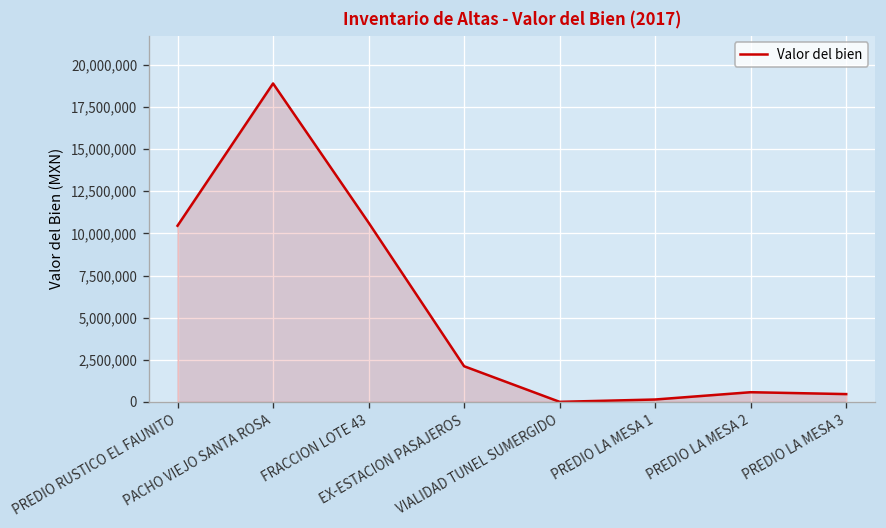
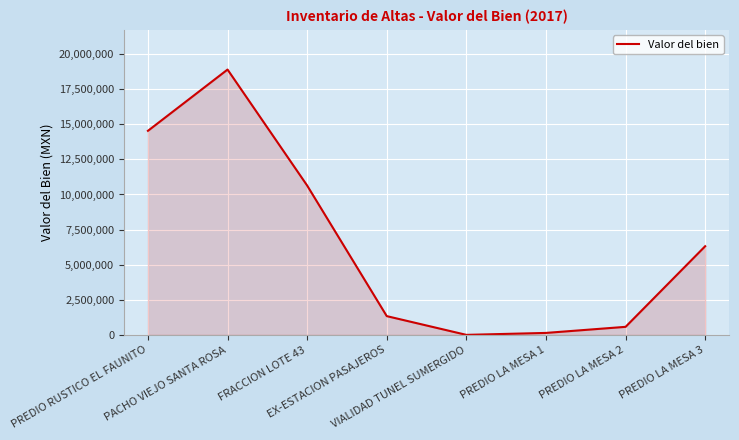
PREDIO RUSTICO EL FAUNITO: 10,500,000 -> 14,500,000
EX-ESTACION PASAJEROS: 2,100,000 -> 1,300,000
PREDIO LA MESA 3: 500,000 -> 6,300,000
